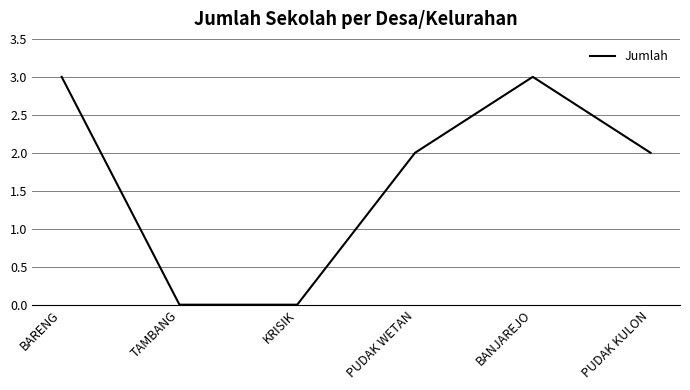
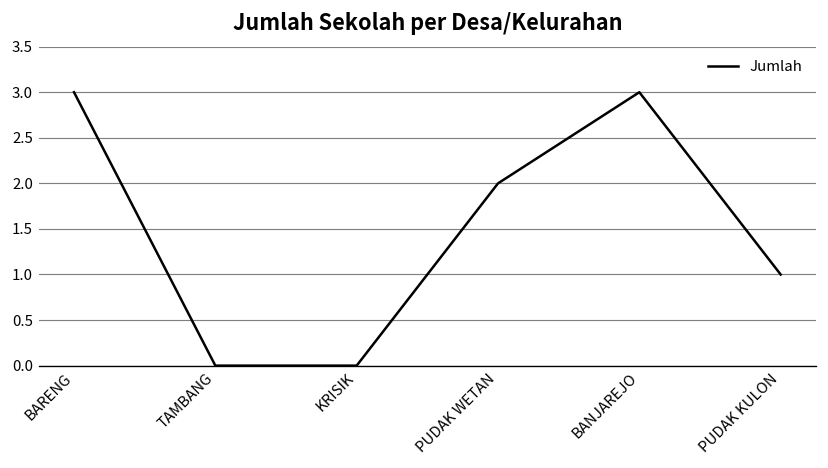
PUDAK KULON: 2 -> 1
